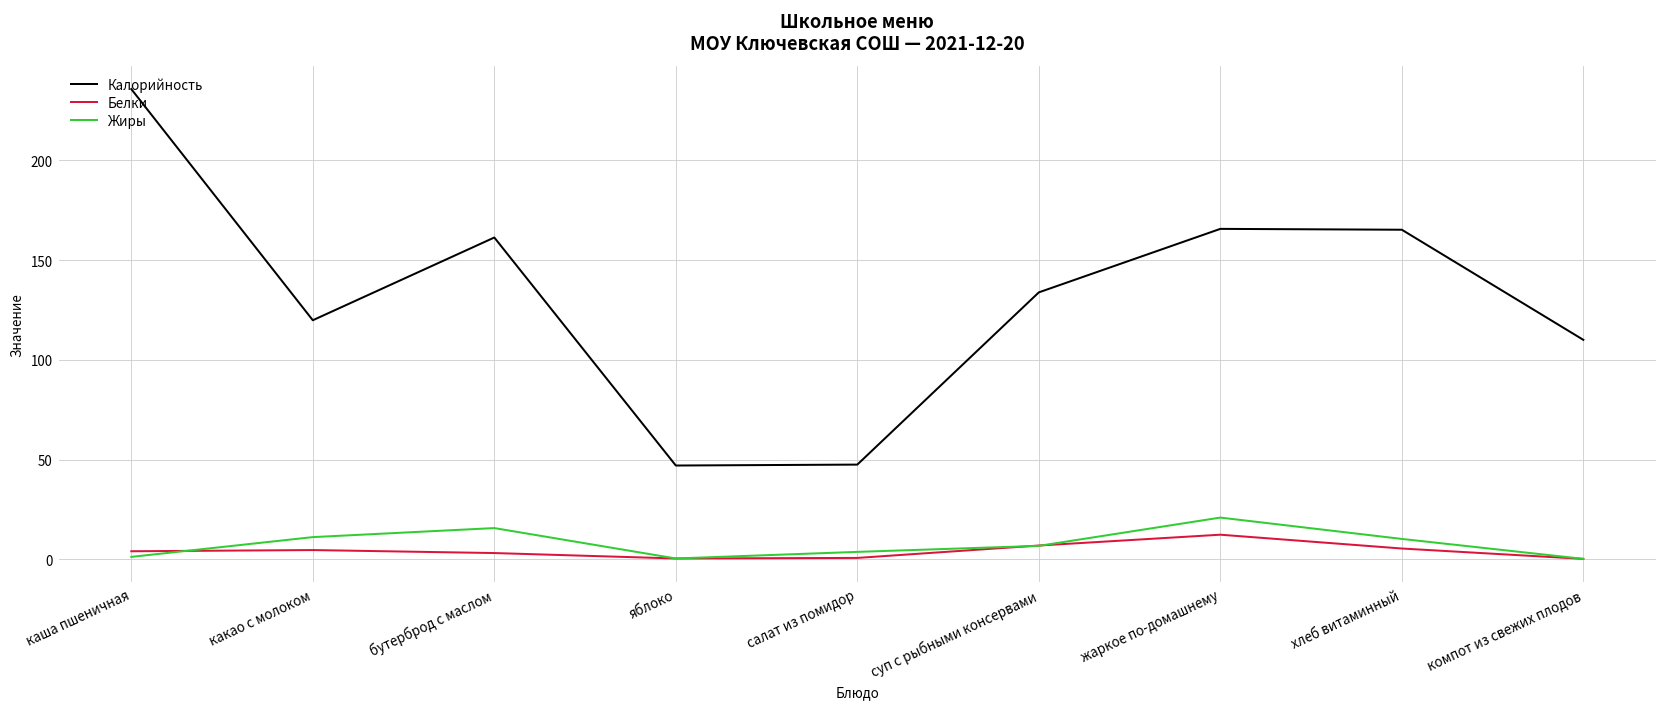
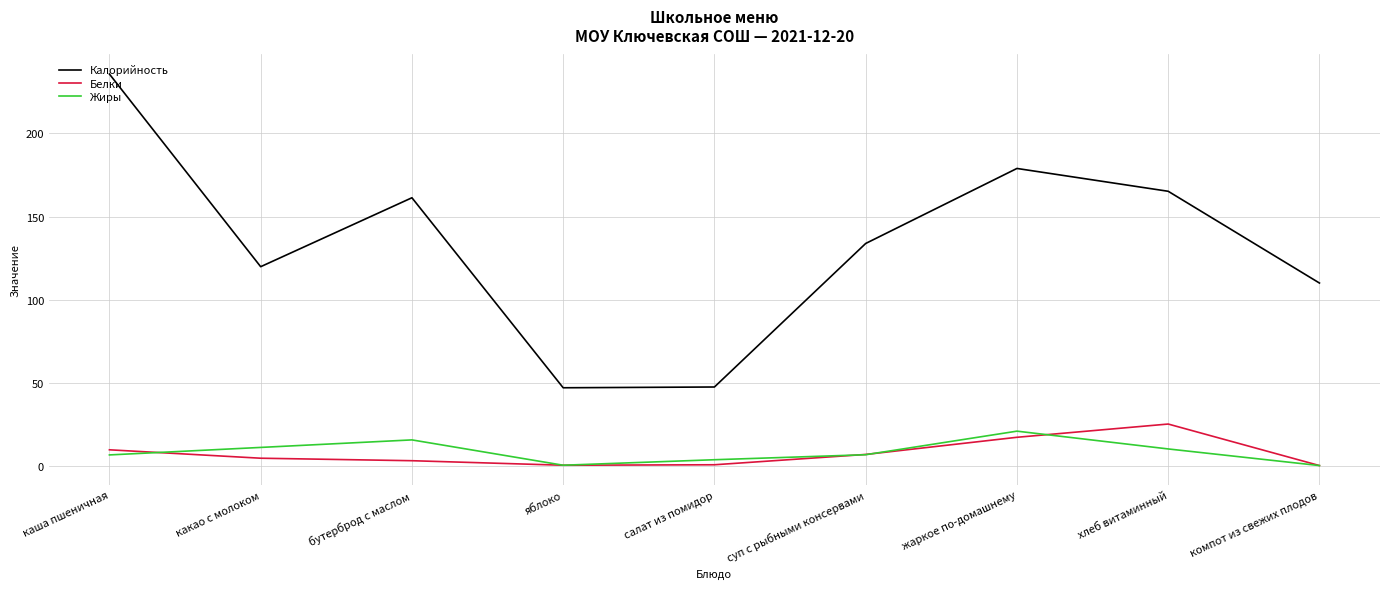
Белки, каша пшеничная: 4 -> 10
Жиры, каша пшеничная: 1 -> 7
Калорийность, жаркое по-домашнему: 166 -> 179
Белки, жаркое по-домашнему: 12 -> 17
Белки, хлеб витаминный: 5 -> 25
